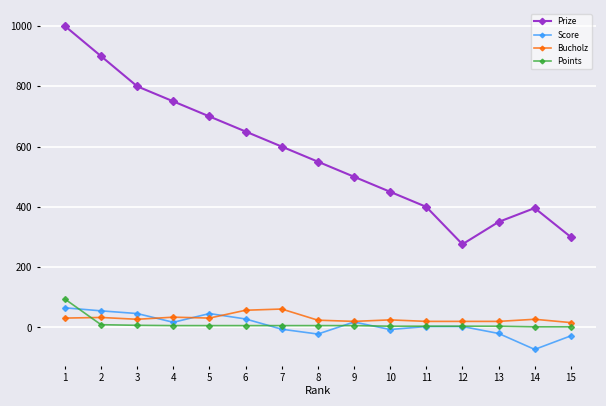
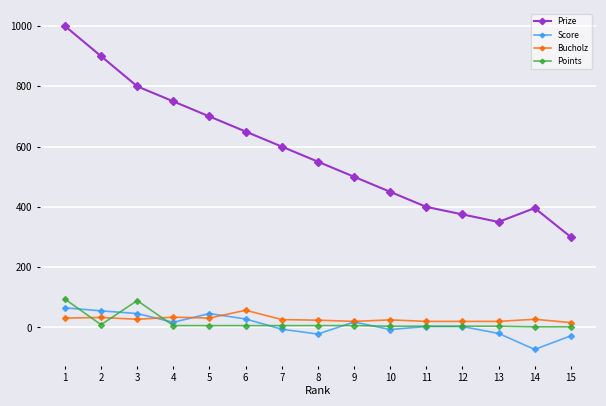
Points, 3: 10 -> 90
Bucholz, 7: 60 -> 30
Prize, 12: 280 -> 380
